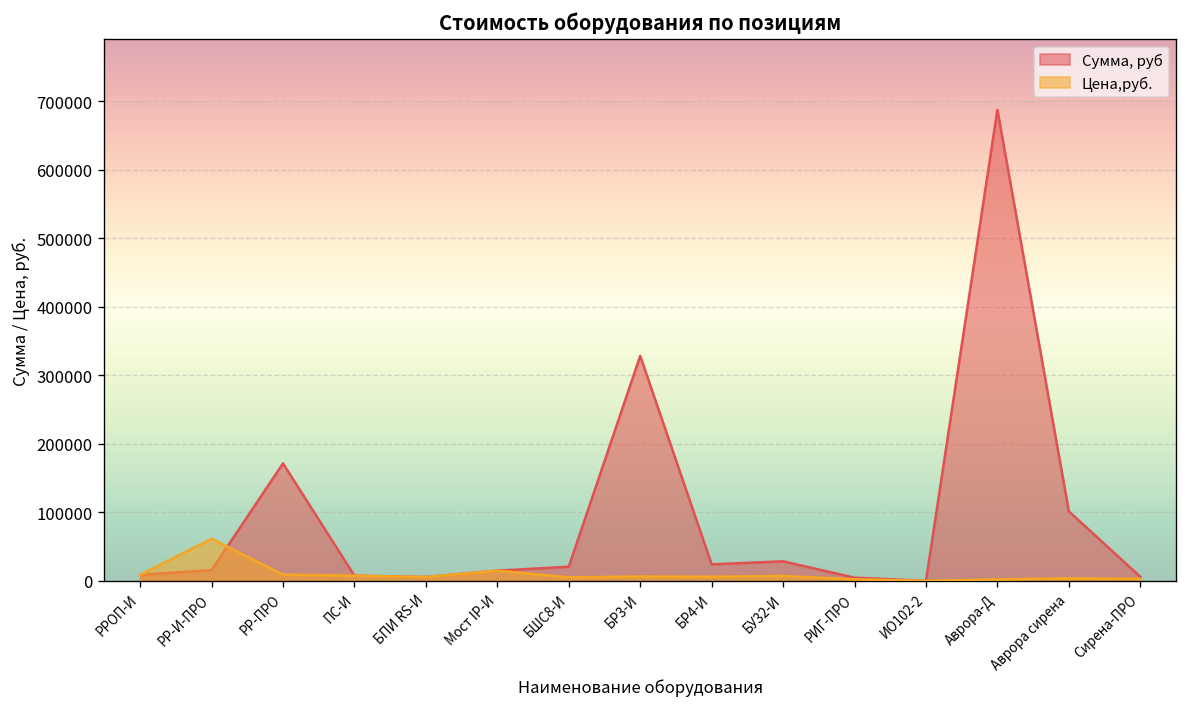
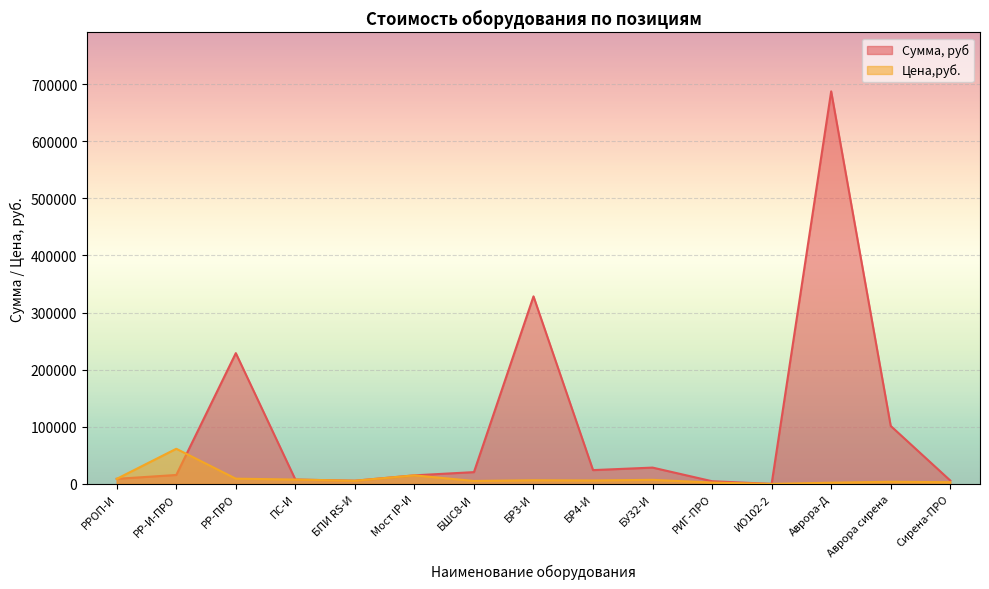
Сумма, руб, РР-ПРО: 170000 -> 230000
